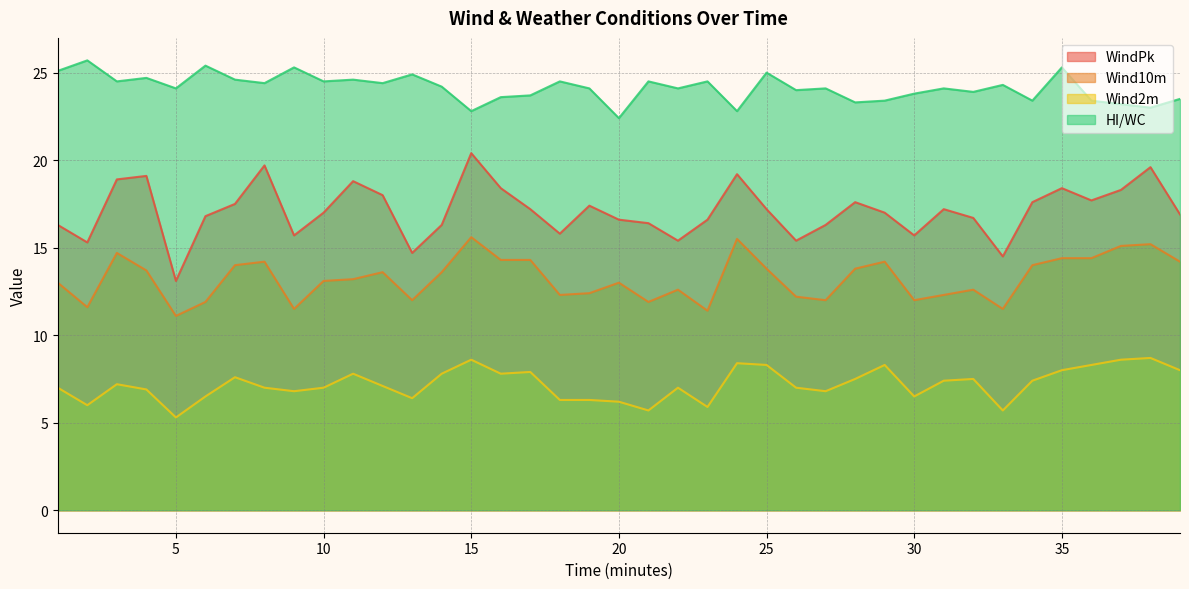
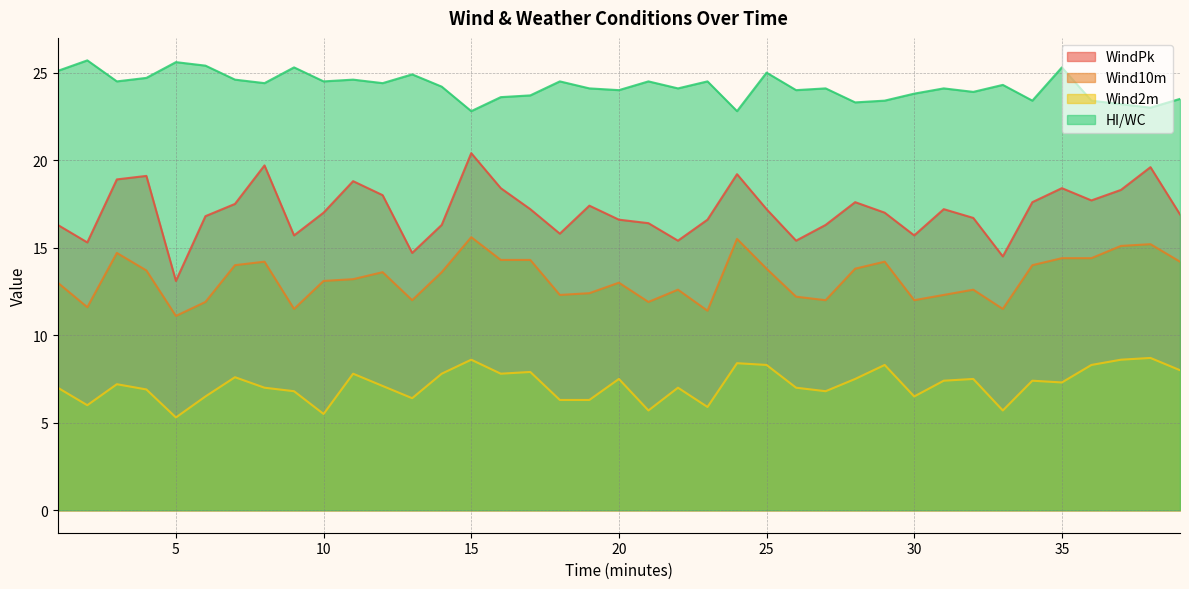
HI/WC, 5: 24.1 -> 25.6
Wind2m, 10: 7.0 -> 5.5
Wind2m, 20: 6.2 -> 7.5
HI/WC, 20: 22.4 -> 24.0
Wind2m, 35: 8.0 -> 7.3
